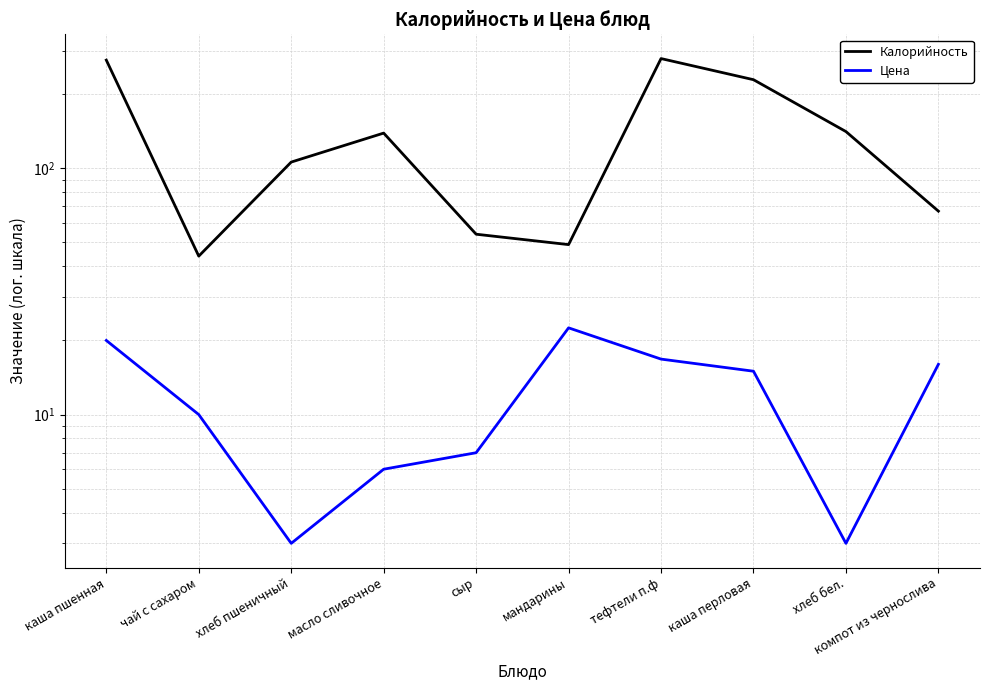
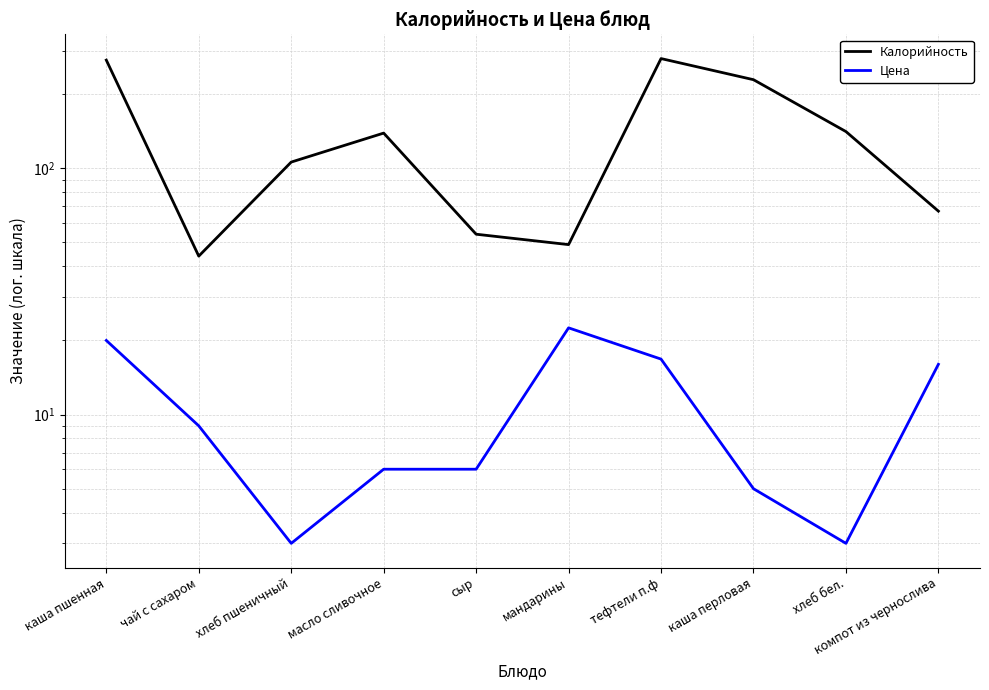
Цена, чай с сахаром: 10 -> 9
Цена, сыр: 7 -> 6
Цена, каша перловая: 15 -> 5
